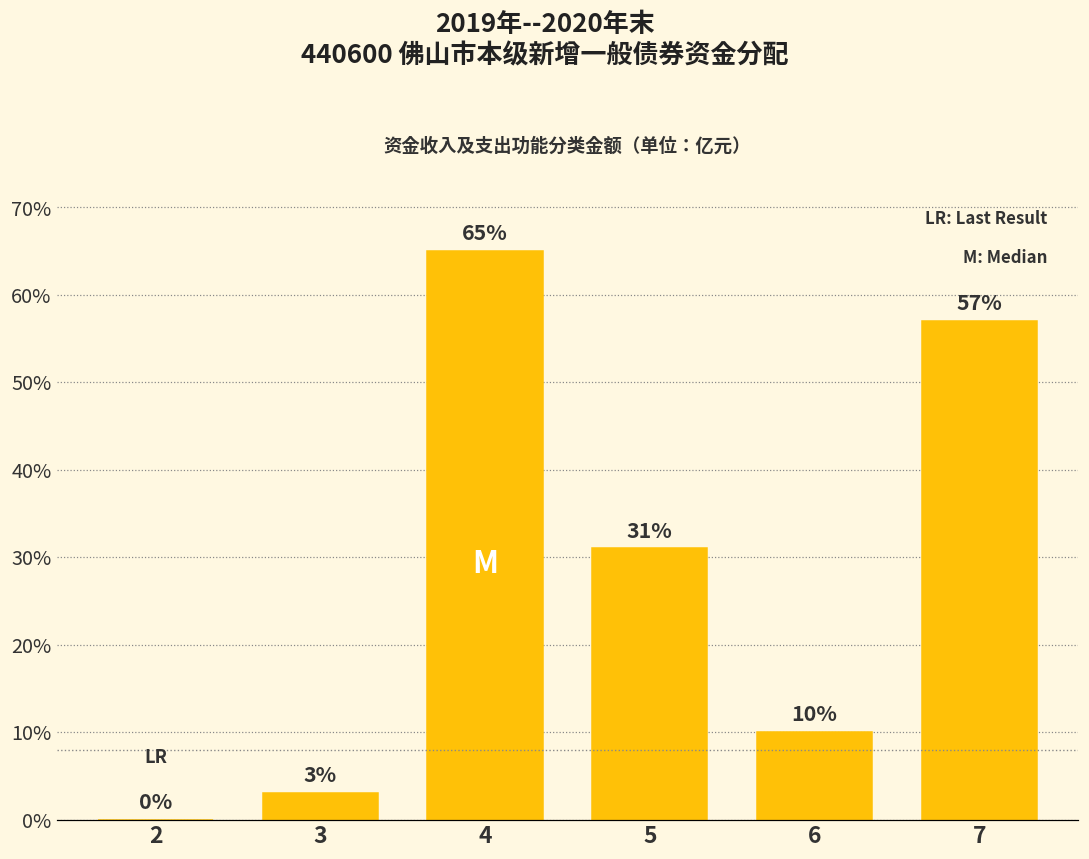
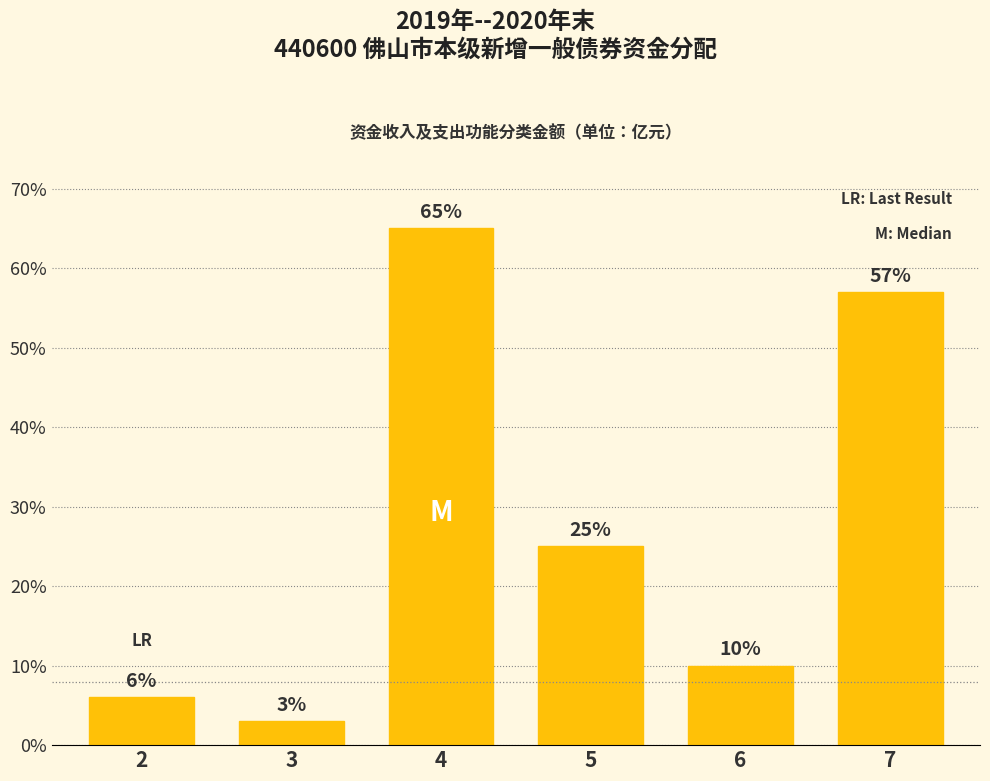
2: 0% -> 6%
5: 31% -> 25%
